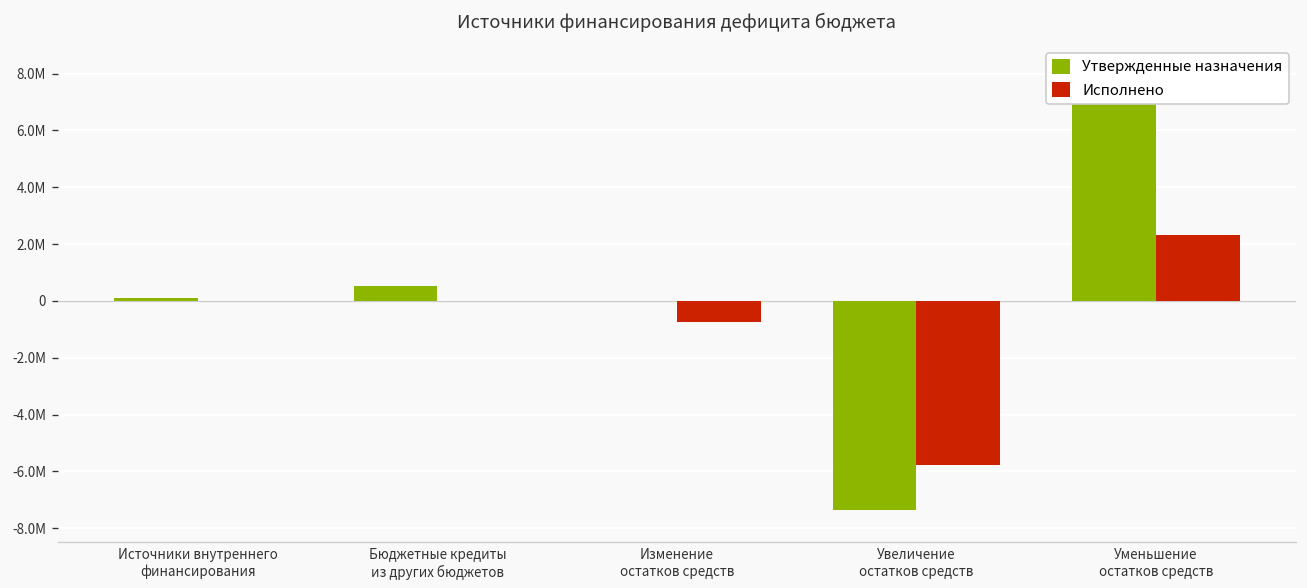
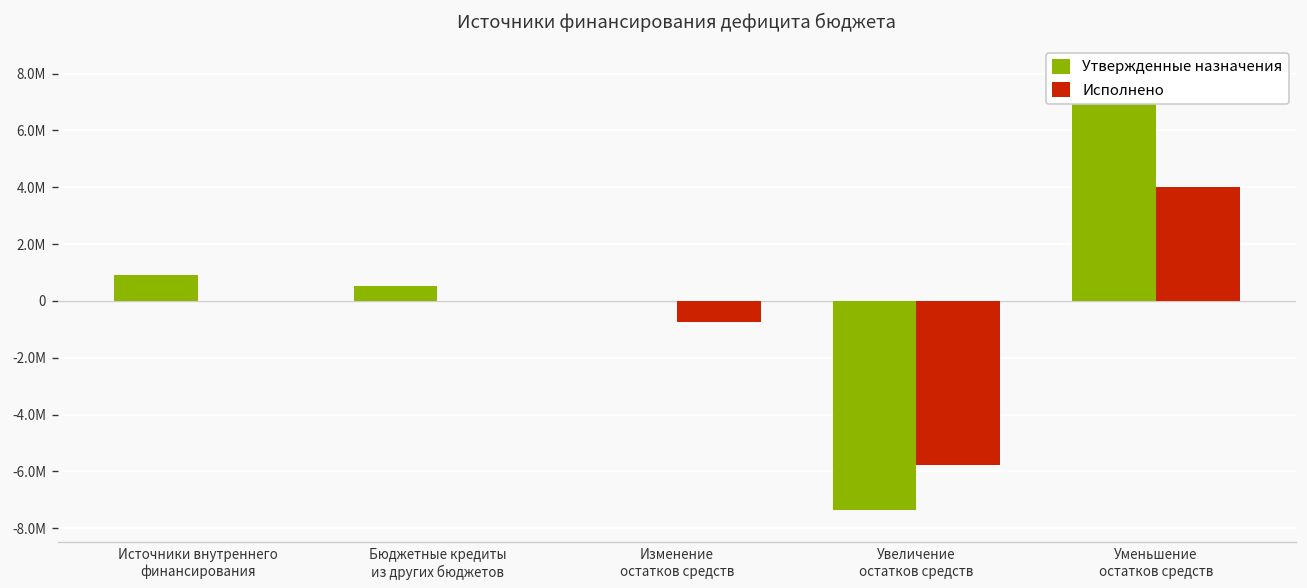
Утвержденные назначения, Источники внутреннего финансирования: 100000 -> 900000
Исполнено, Уменьшение остатков средств: 2300000 -> 4000000
